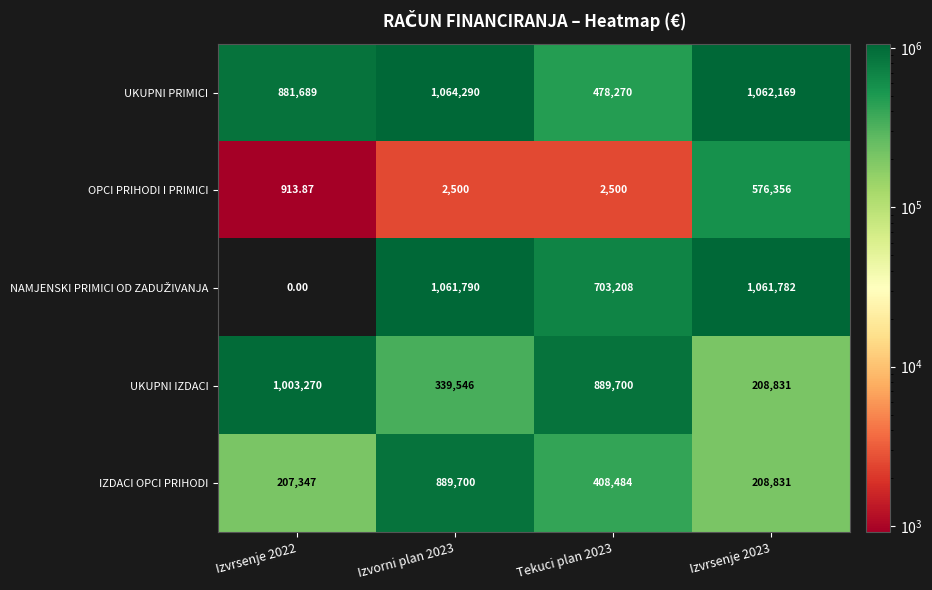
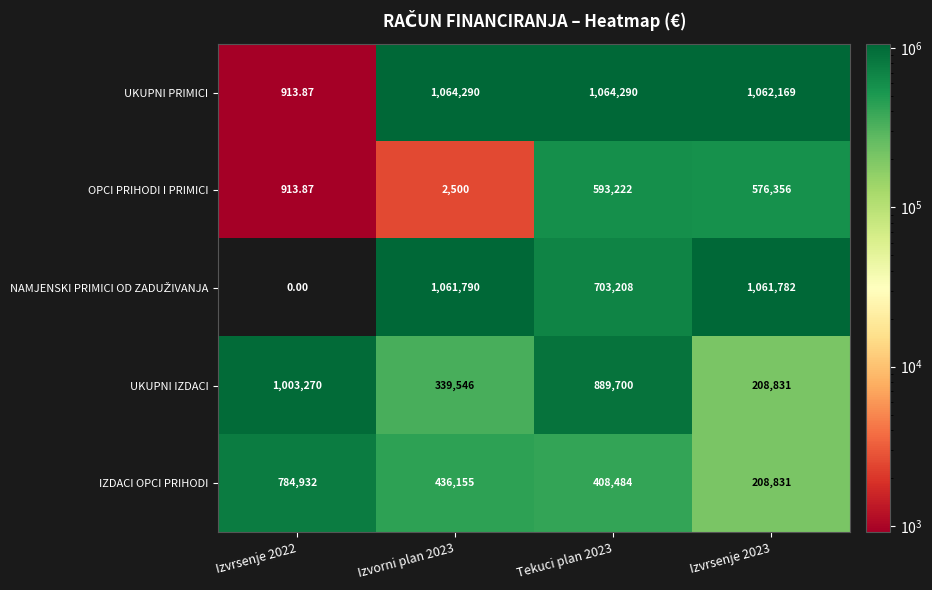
UKUPNI PRIMICI, Izvrsenje 2022: 881,689 -> 913.87
UKUPNI PRIMICI, Tekuci plan 2023: 478,270 -> 1,064,290
OPCI PRIHODI I PRIMICI, Tekuci plan 2023: 2,500 -> 593,222
IZDACI OPCI PRIHODI, Izvrsenje 2022: 207,347 -> 784,932
IZDACI OPCI PRIHODI, Izvorni plan 2023: 889,700 -> 436,155
